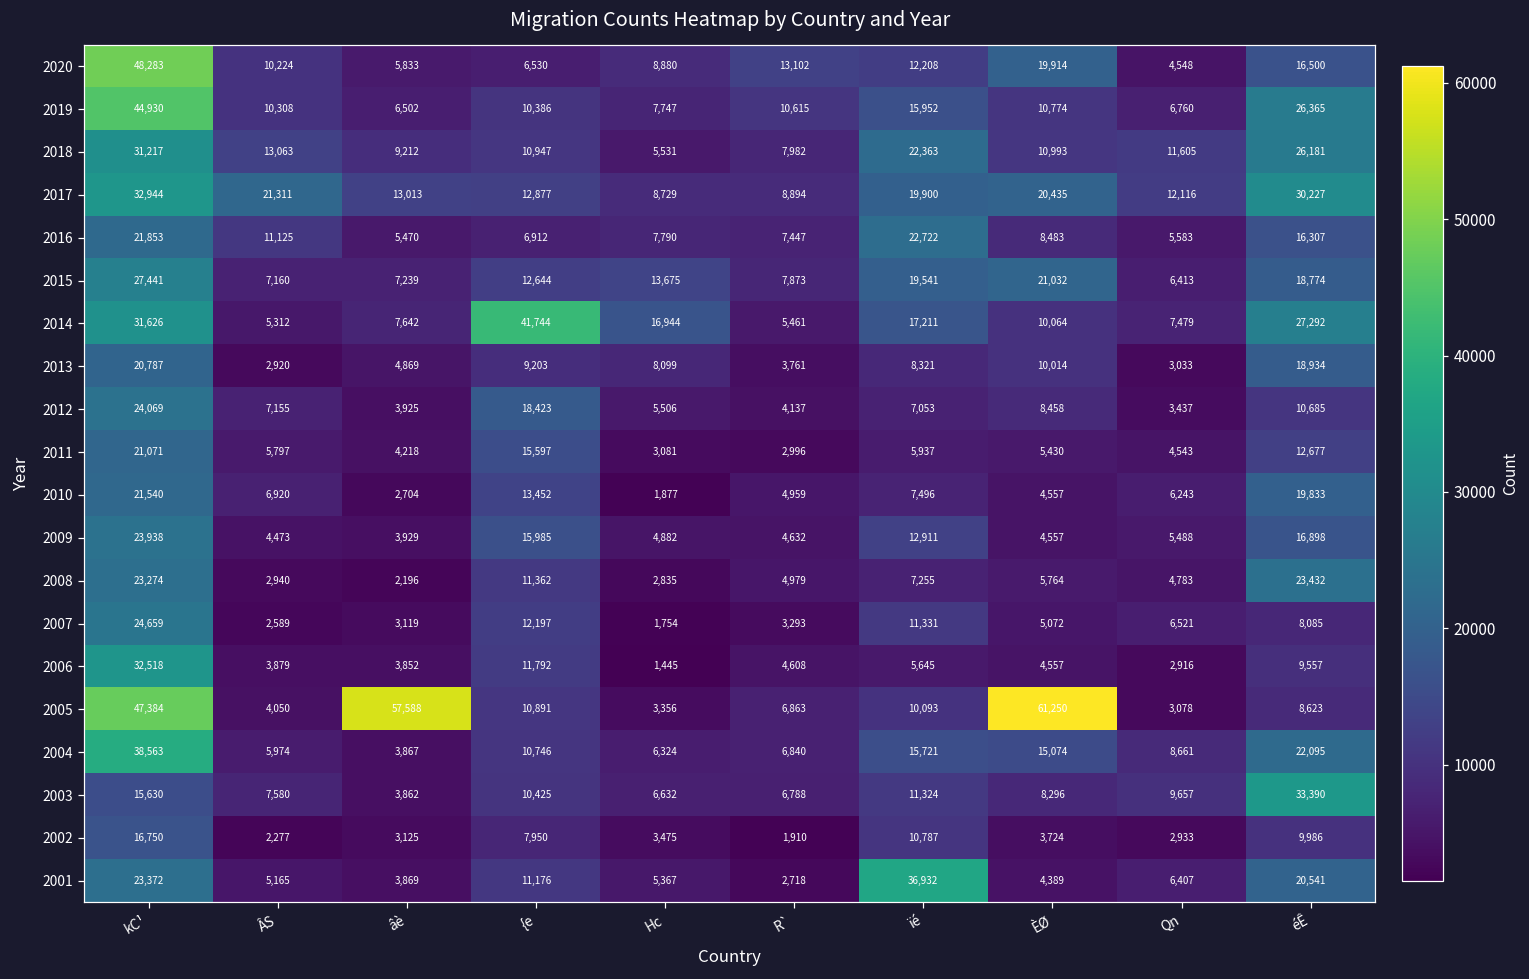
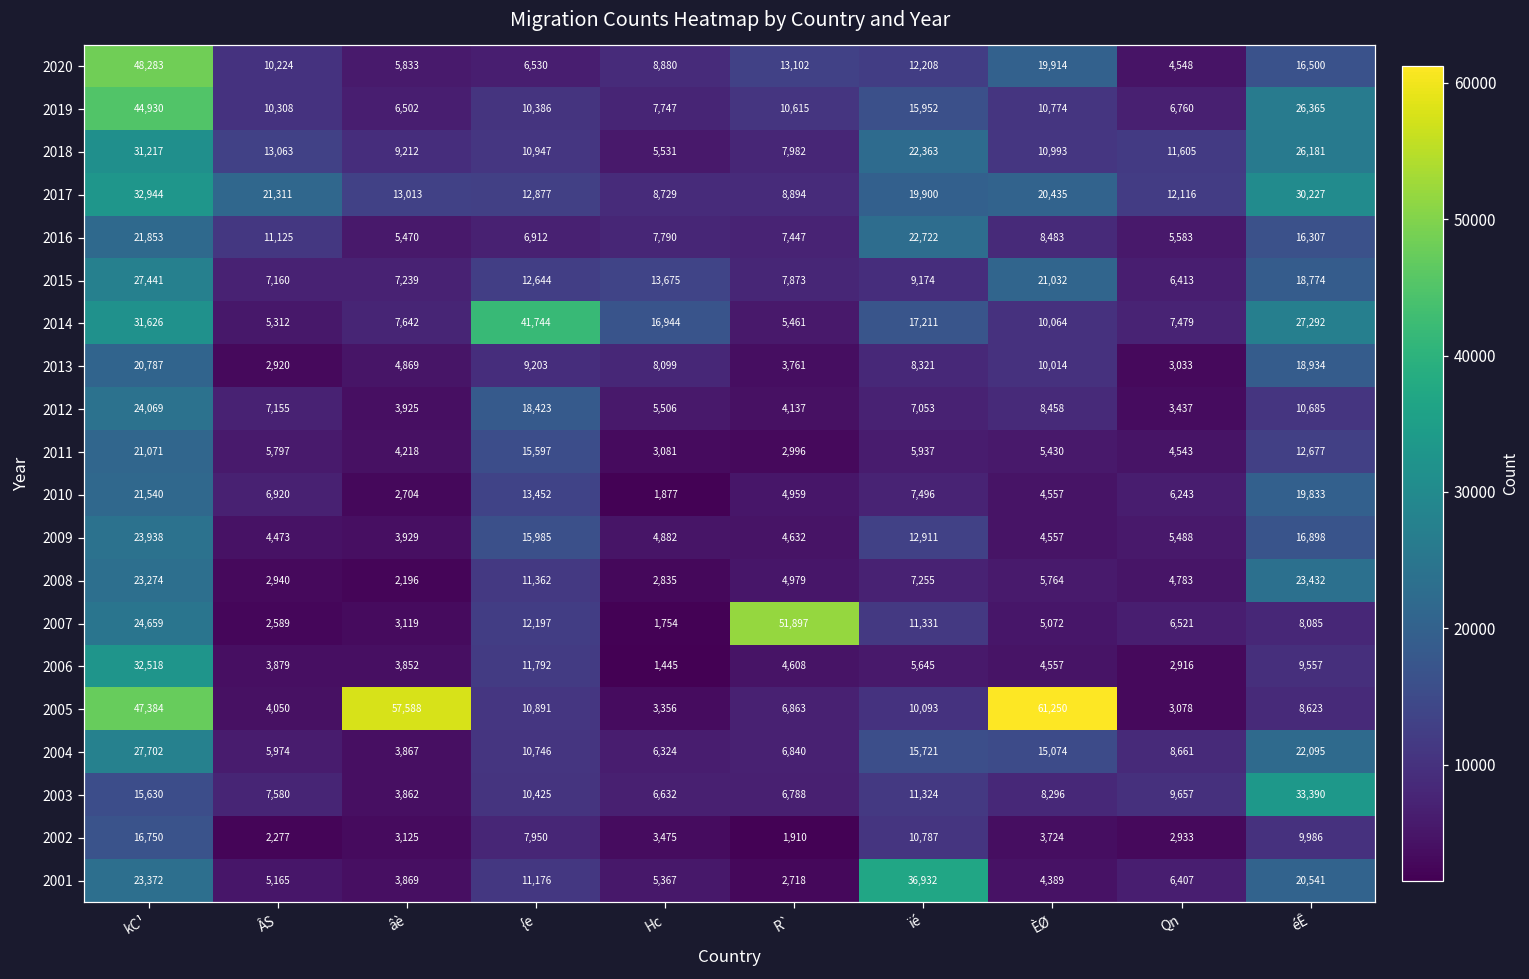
2015, ïé: 19,541 -> 9,174
2007, R`: 3,293 -> 51,897
2004, kC¹: 38,563 -> 27,702
